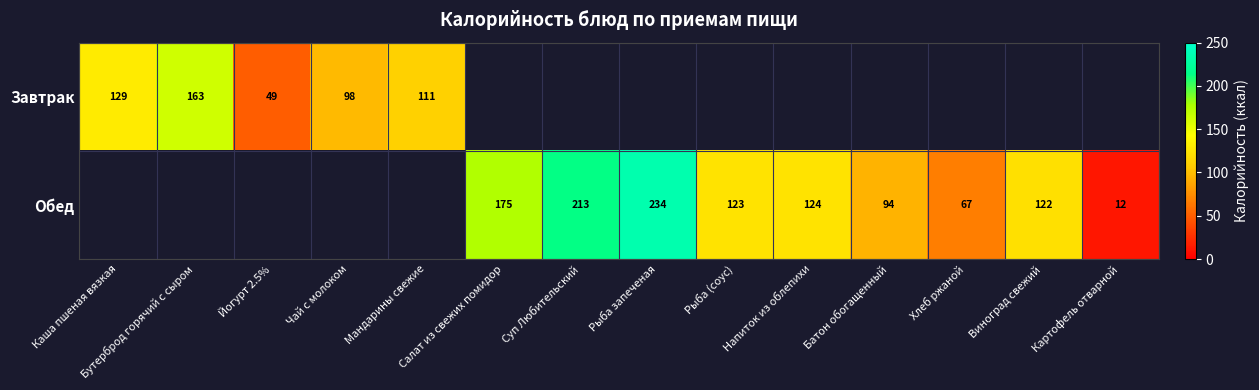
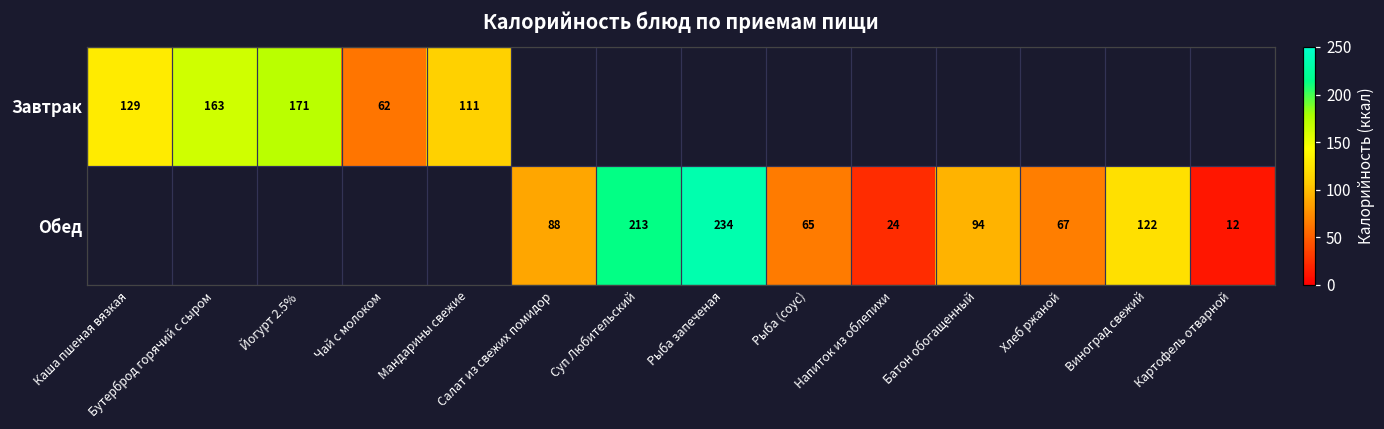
Завтрак, Йогурт 2.5%: 49 -> 171
Завтрак, Чай с молоком: 98 -> 62
Обед, Салат из свежих помидор: 175 -> 88
Обед, Рыба (соус): 123 -> 65
Обед, Напиток из облепихи: 124 -> 24
